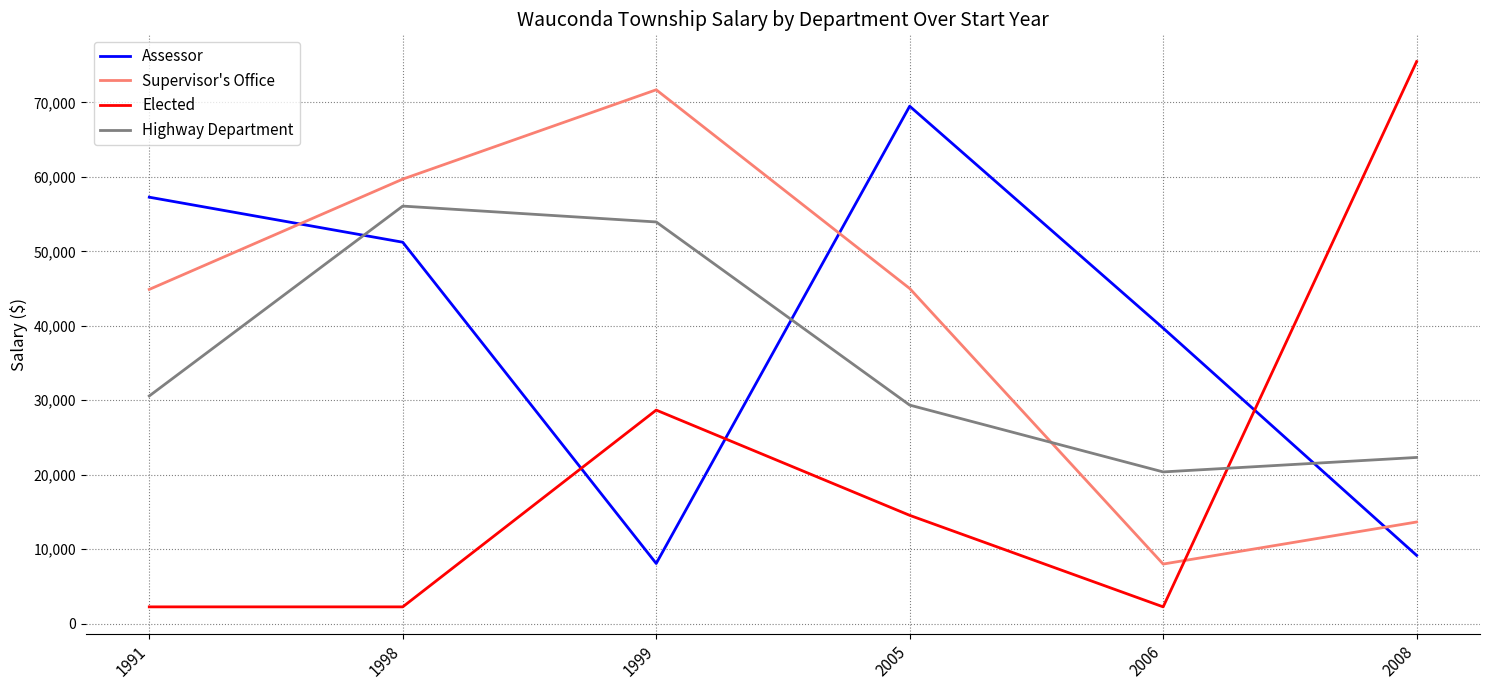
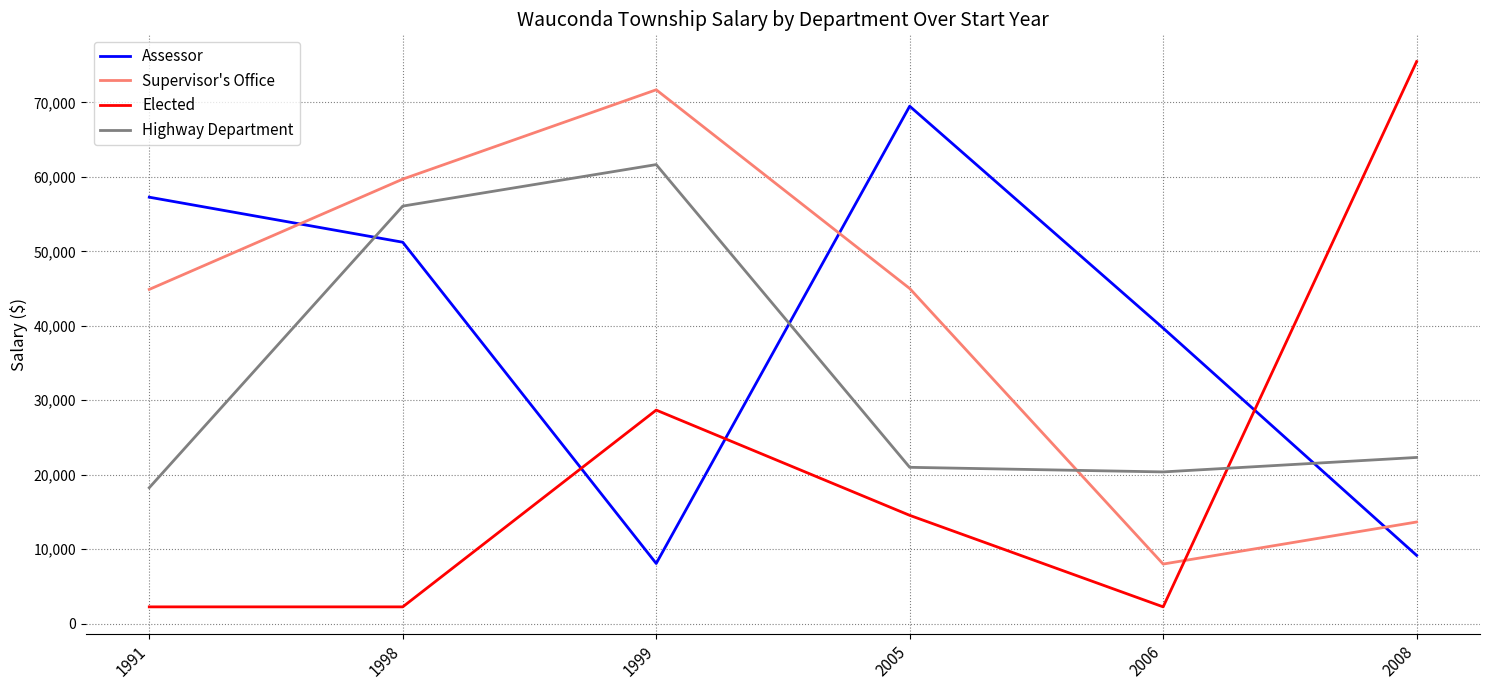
Highway Department, 1991: 31,000 -> 18,000
Highway Department, 1999: 54,000 -> 62,000
Highway Department, 2005: 29,000 -> 21,000
